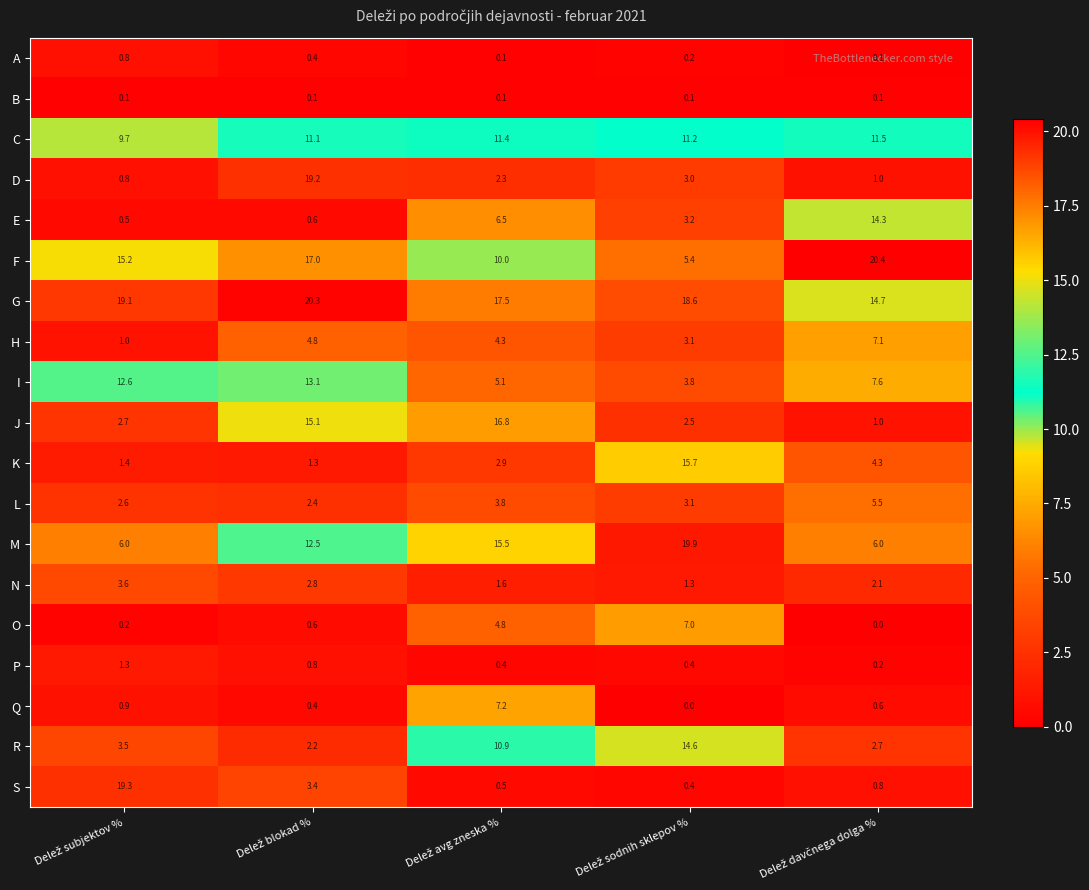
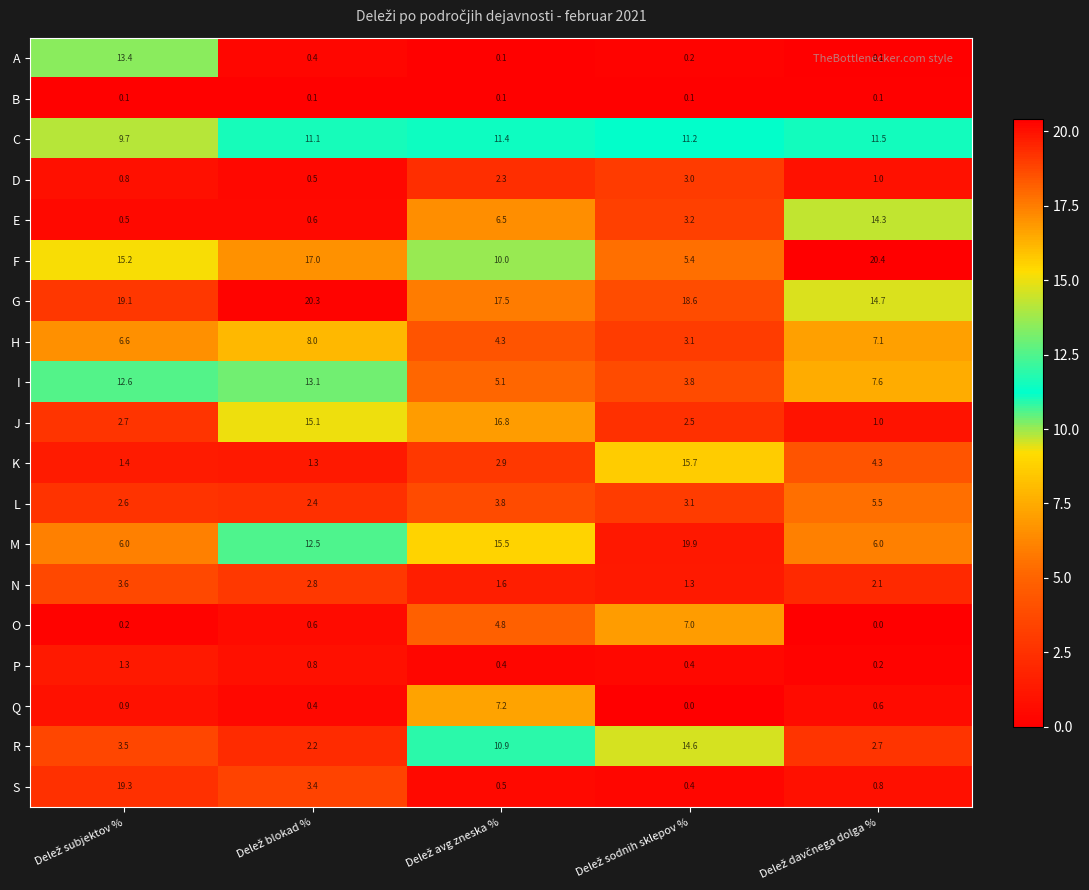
A, Delež subjektov %: 0.8 -> 13.4
D, Delež blokad %: 19.2 -> 0.5
H, Delež subjektov %: 1.0 -> 6.6
H, Delež blokad %: 4.8 -> 8.0
